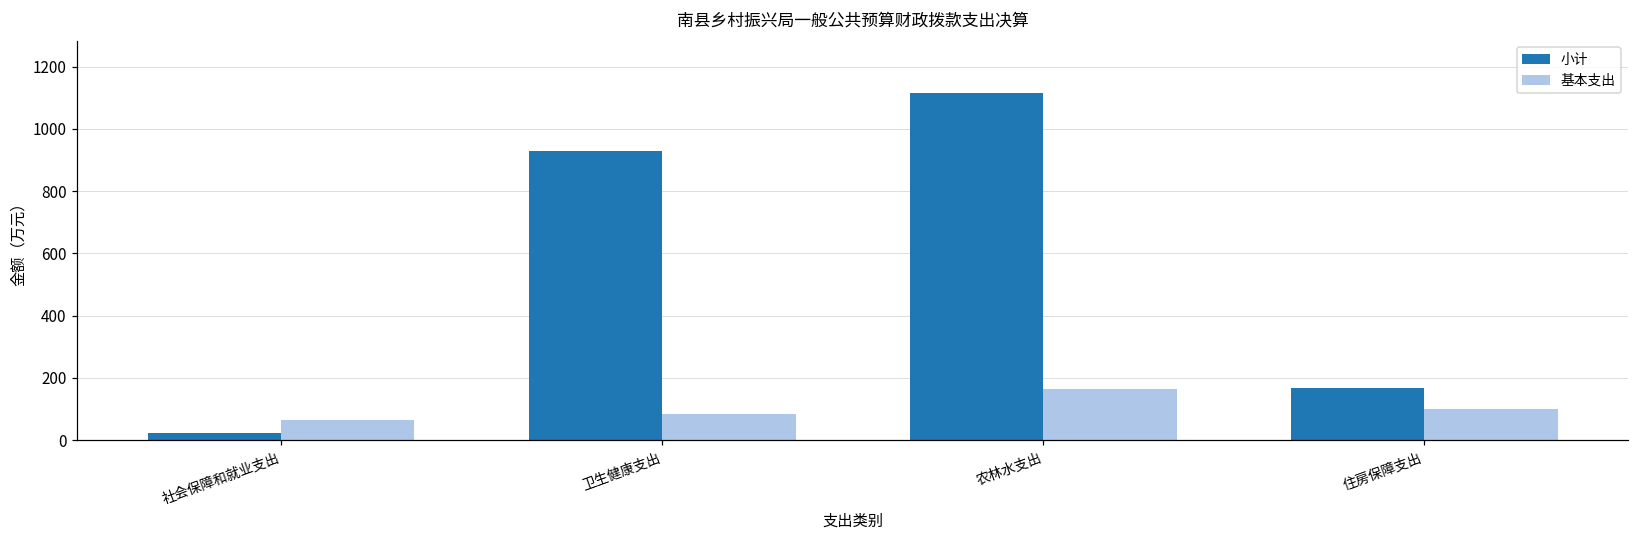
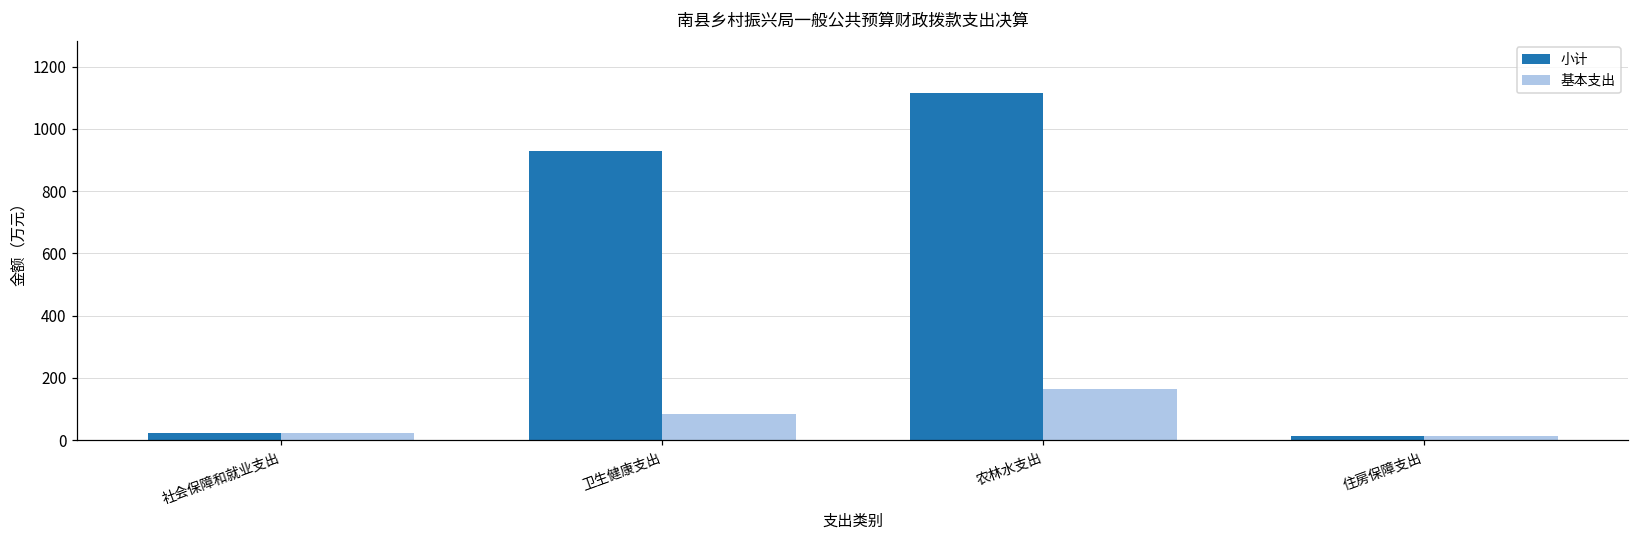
基本支出, 社会保障和就业支出: 60 -> 20
小计, 住房保障支出: 170 -> 10
基本支出, 住房保障支出: 100 -> 10
